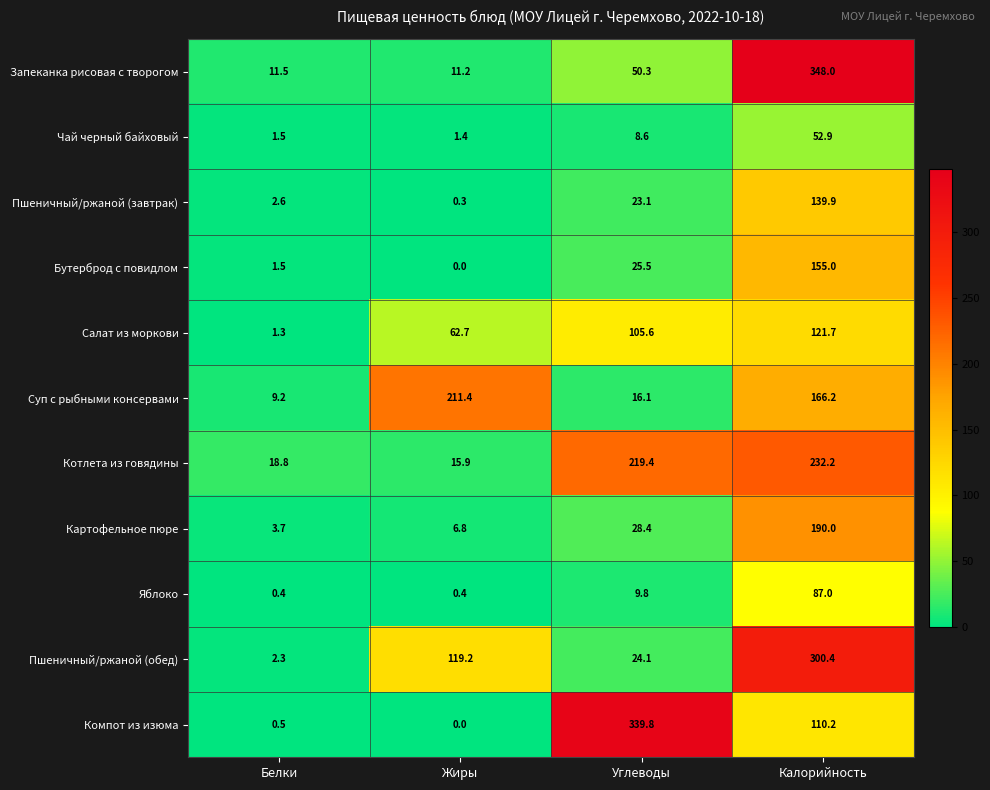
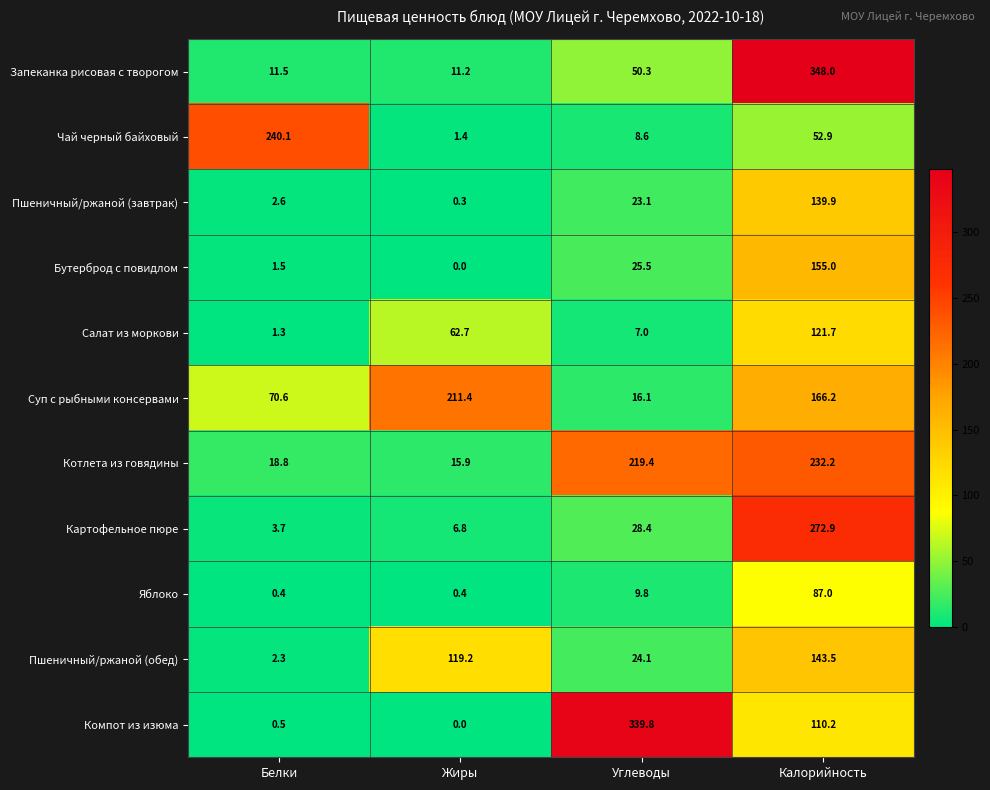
Чай черный байховый, Белки: 1.5 -> 240.1
Салат из моркови, Углеводы: 105.6 -> 7.0
Суп с рыбными консервами, Белки: 9.2 -> 70.6
Картофельное пюре, Калорийность: 190.0 -> 272.9
Пшеничный/ржаной (обед), Калорийность: 300.4 -> 143.5
